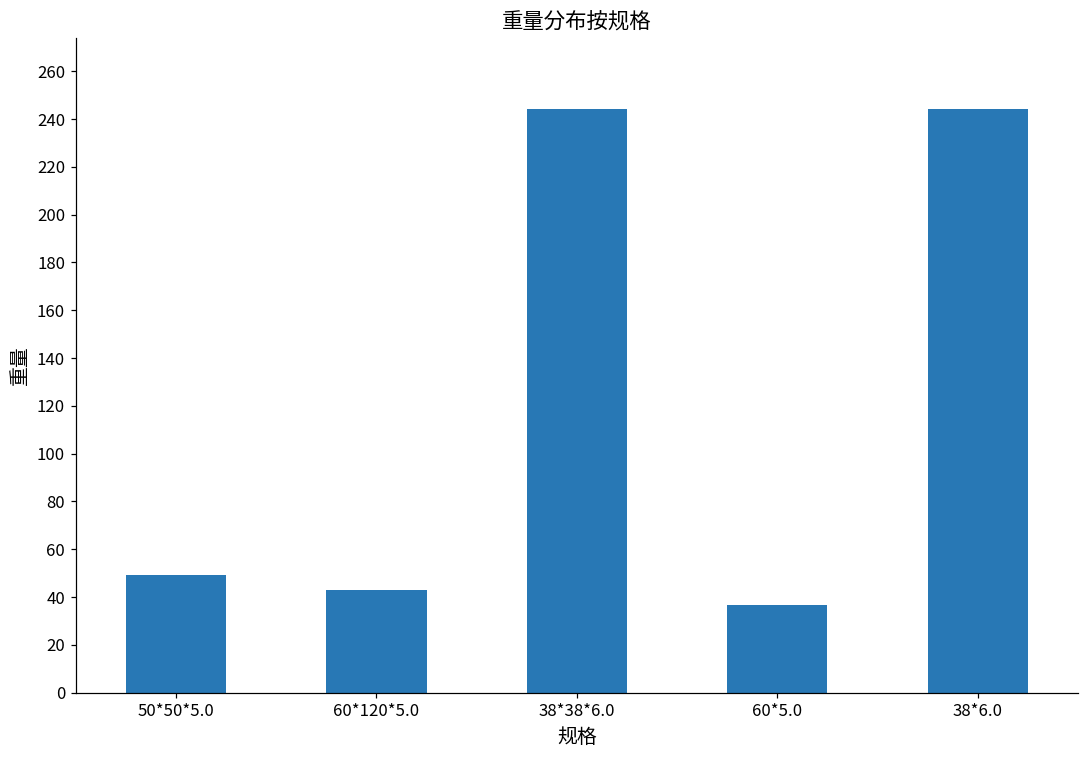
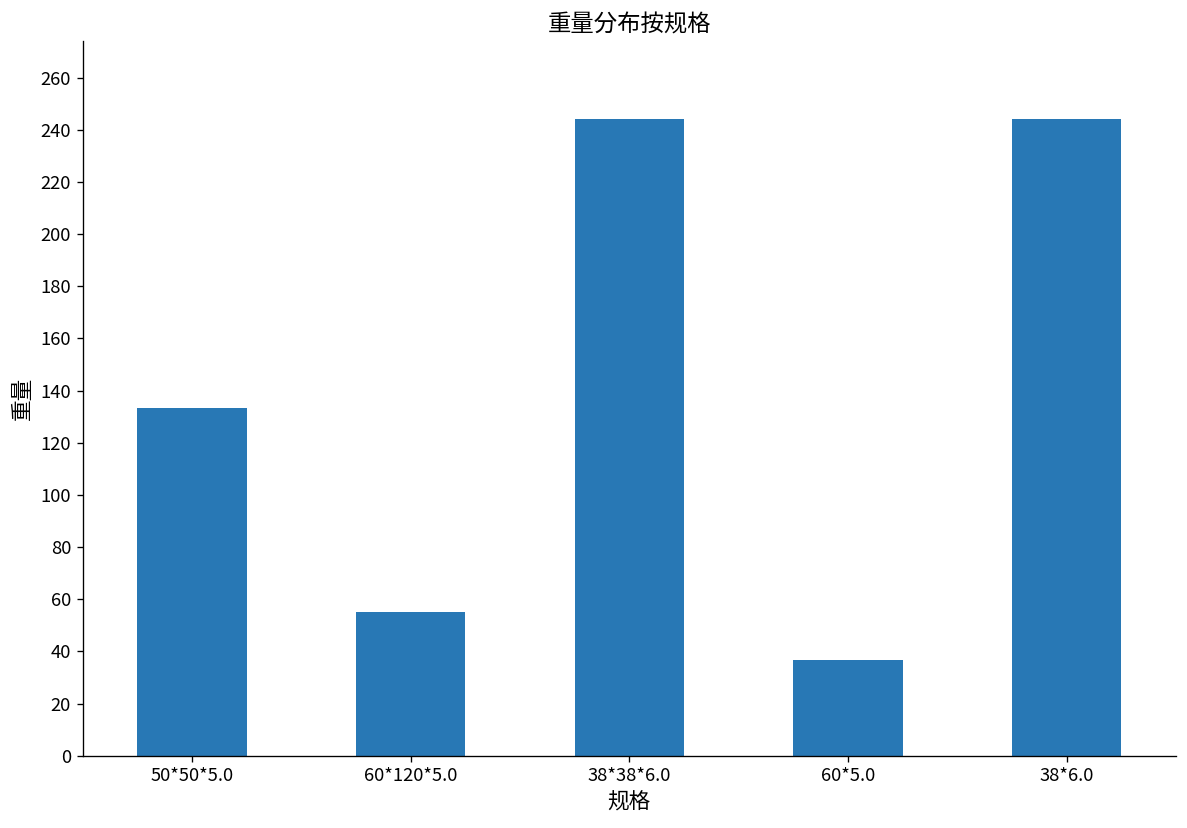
50*50*5.0: 49 -> 133
60*120*5.0: 43 -> 55
